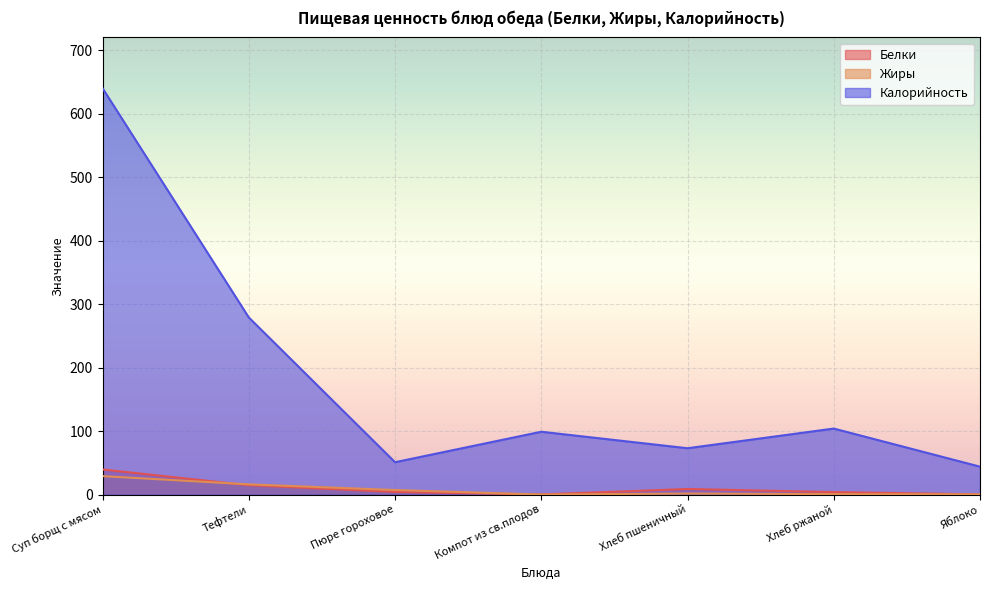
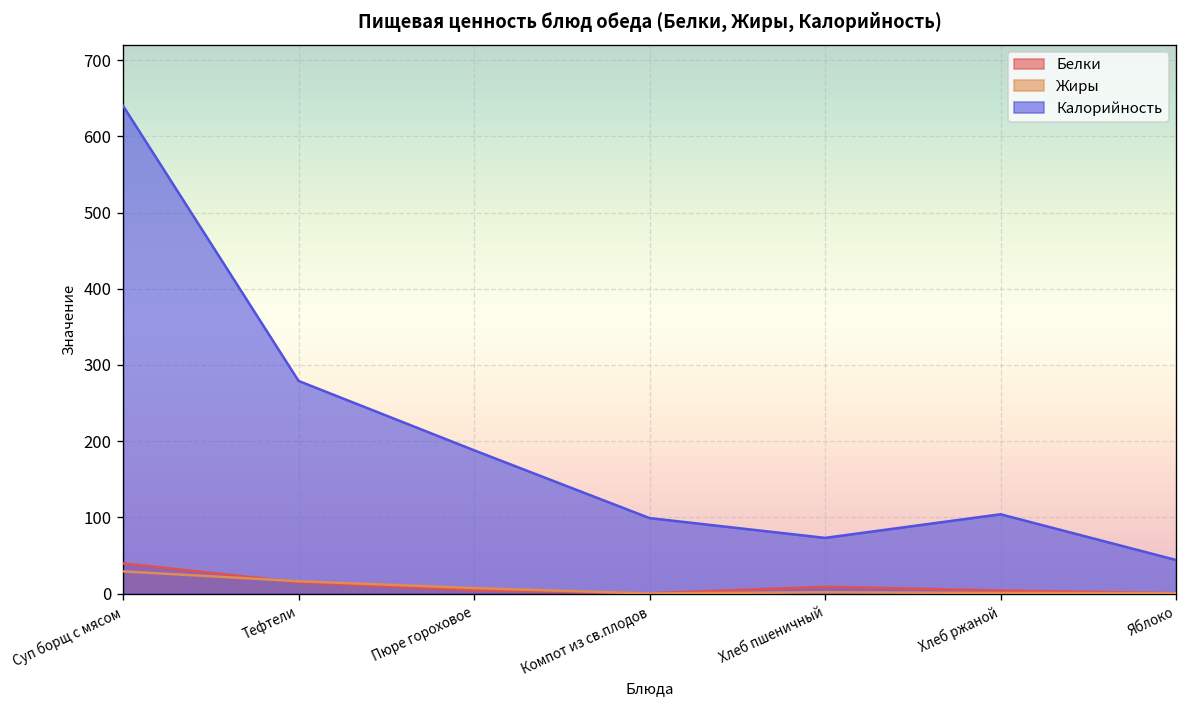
Калорийность, Пюре гороховое: 50 -> 190
